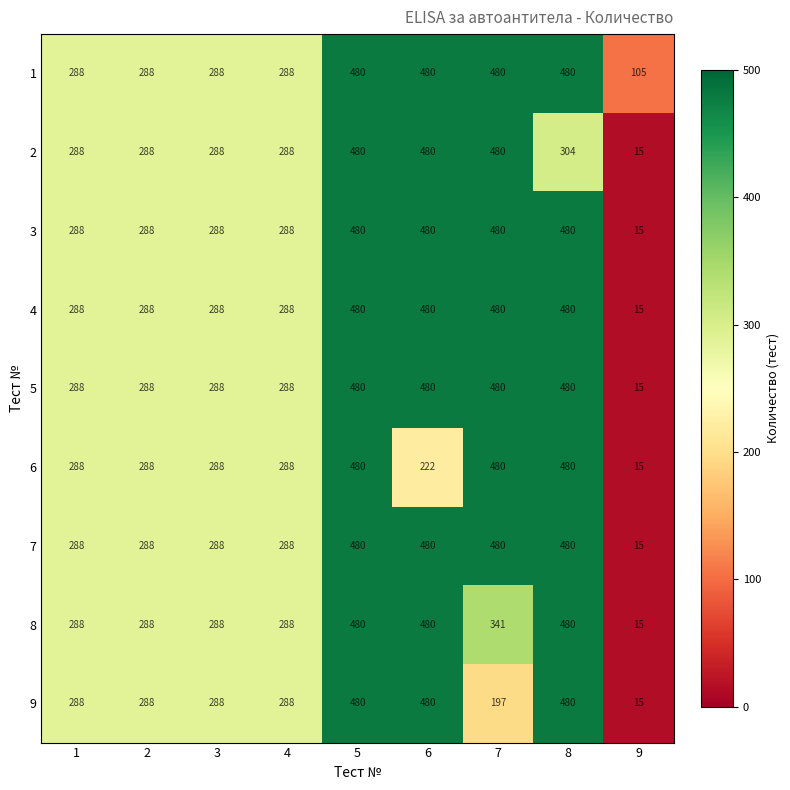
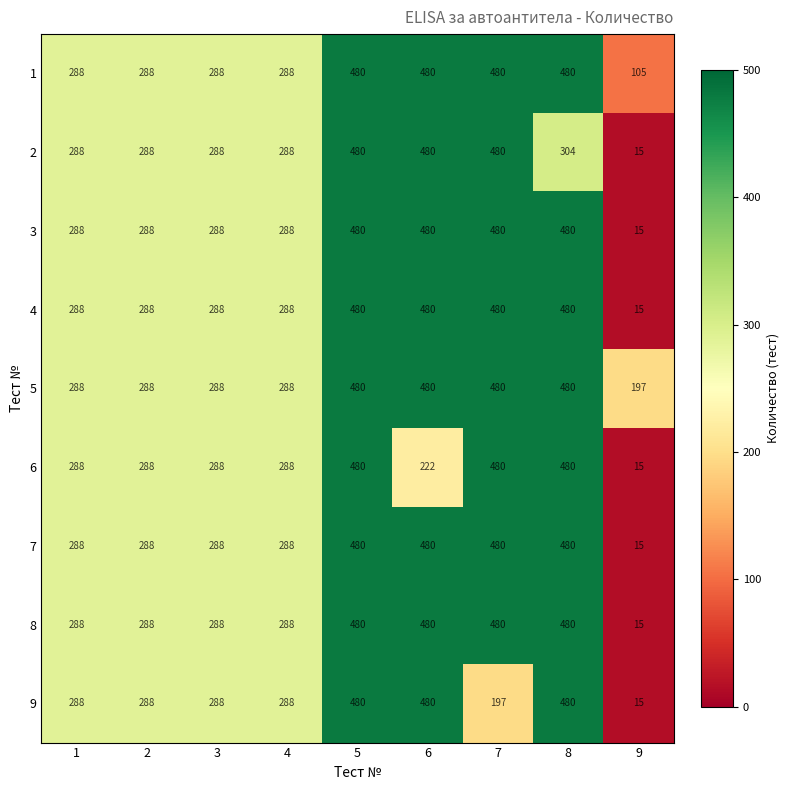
5, 9: 15 -> 197
8, 7: 341 -> 480
